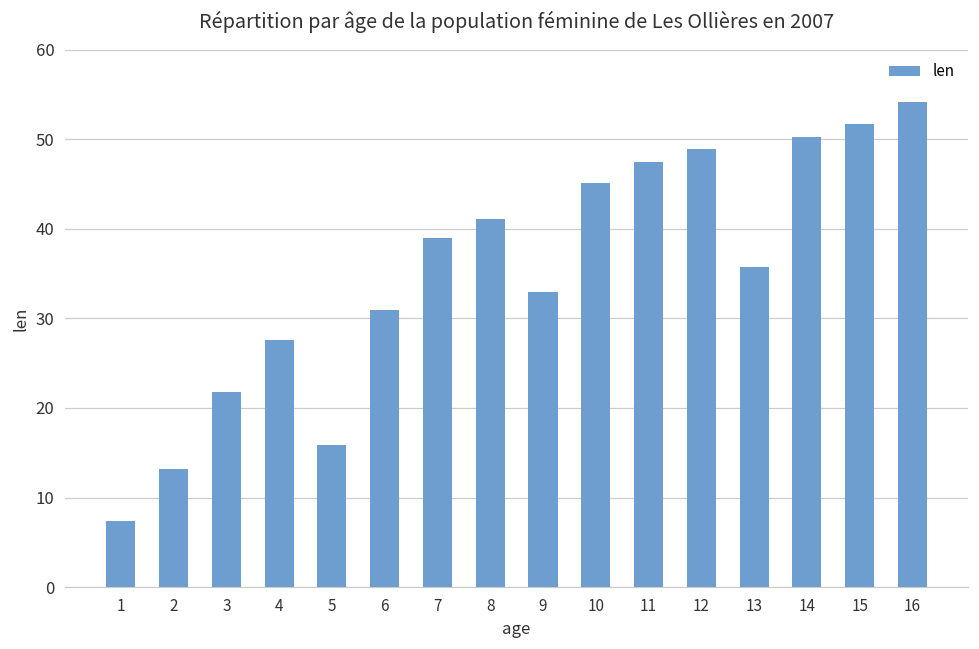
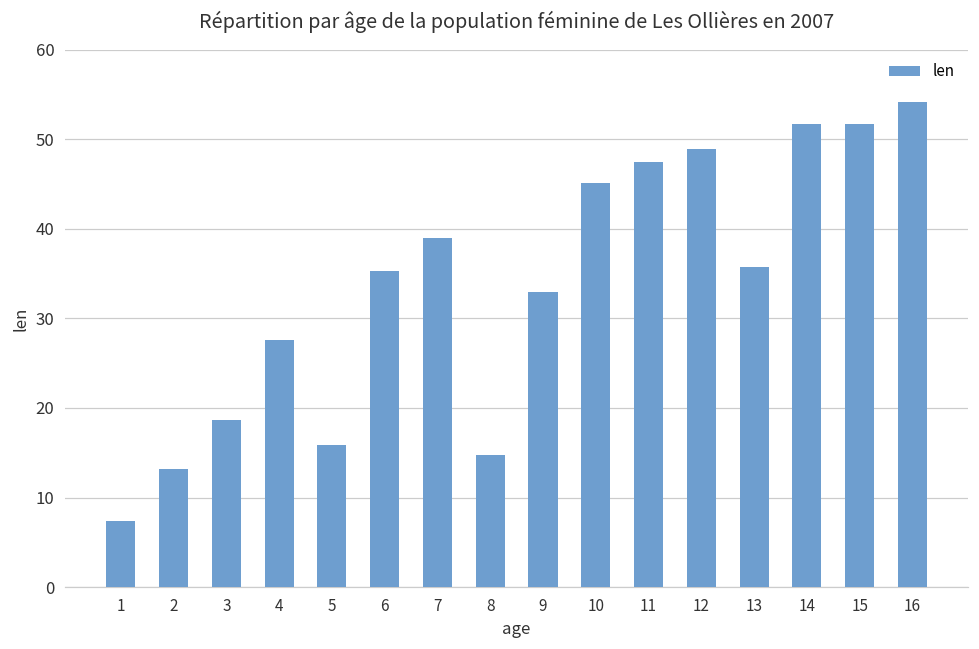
3: 22 -> 19
6: 31 -> 35
8: 41 -> 15
14: 50 -> 52
